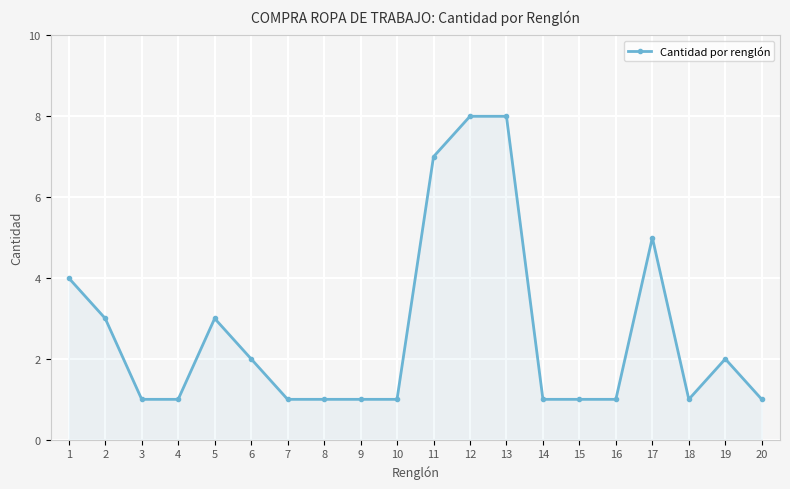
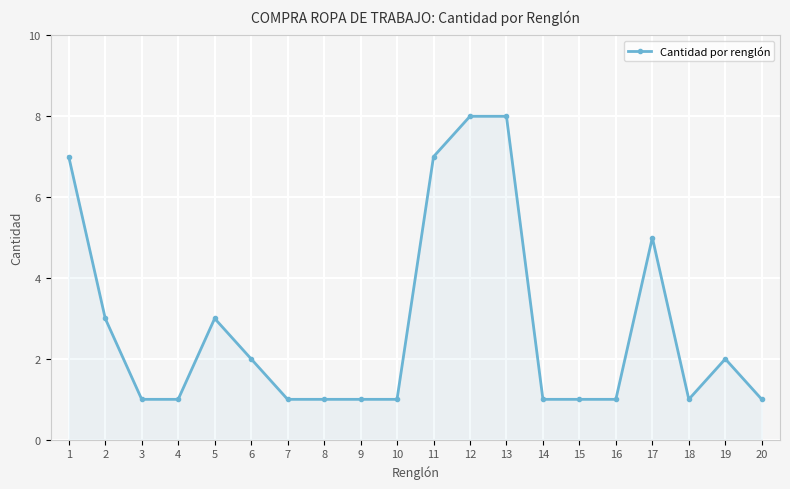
1: 4 -> 7
